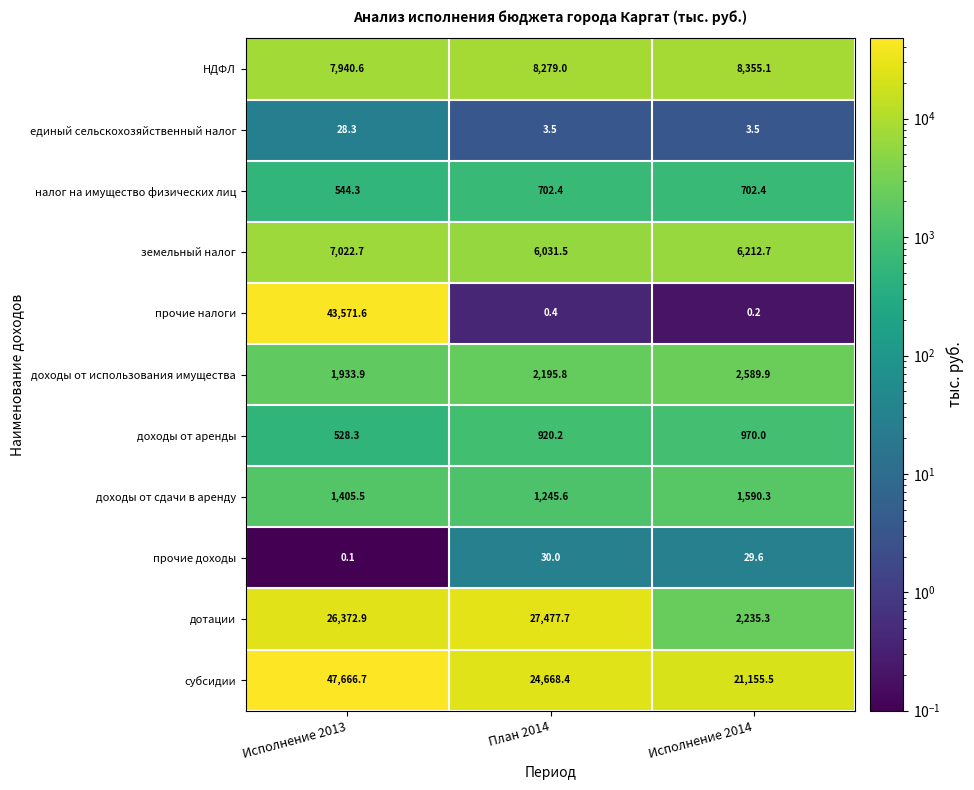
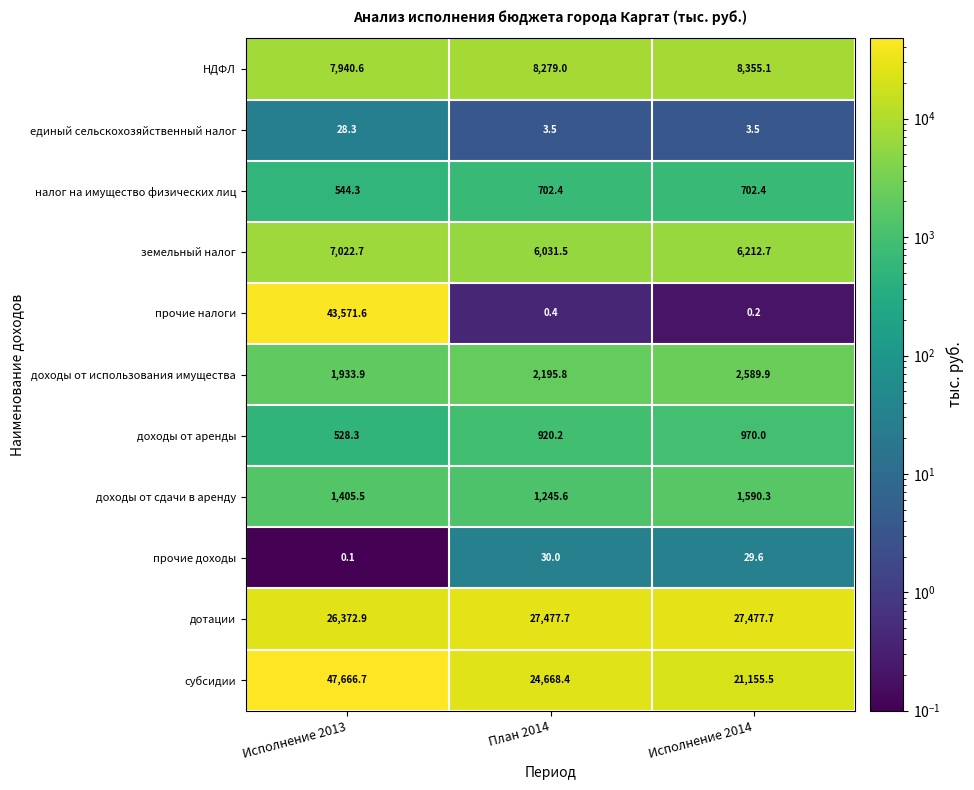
дотации, Исполнение 2014: 2,235.3 -> 27,477.7
